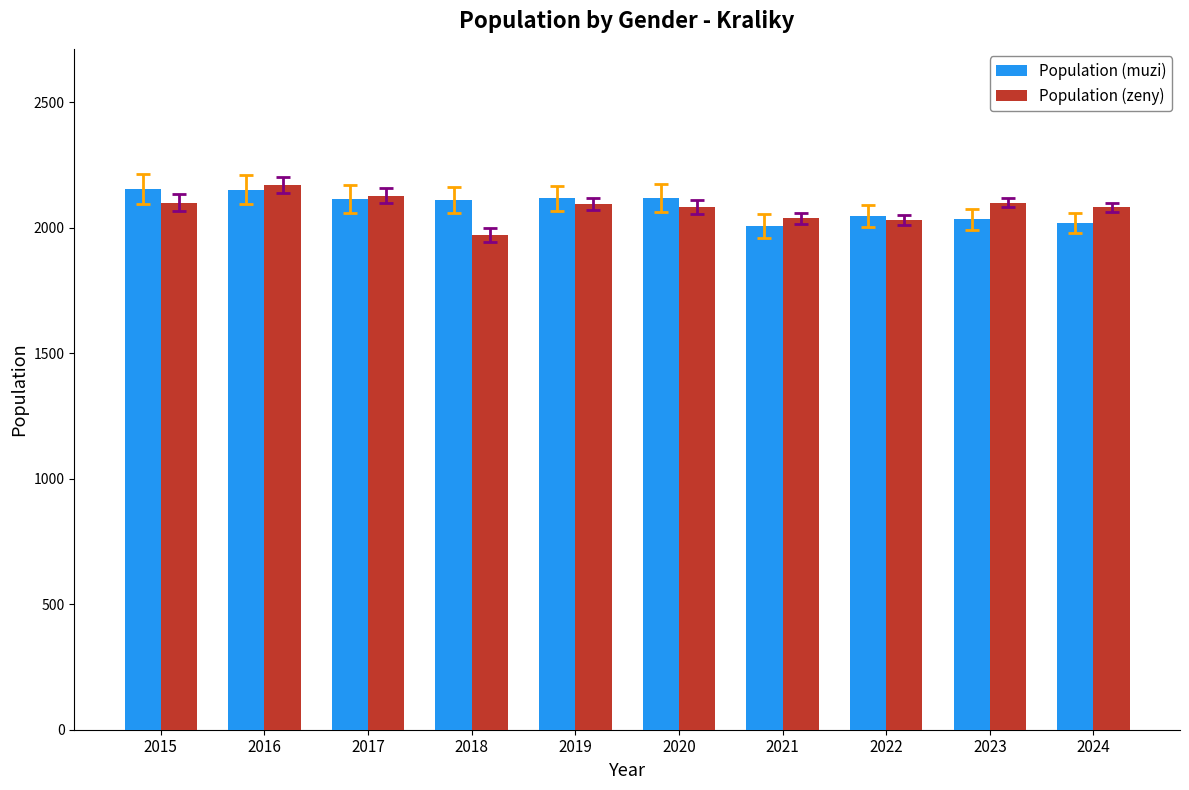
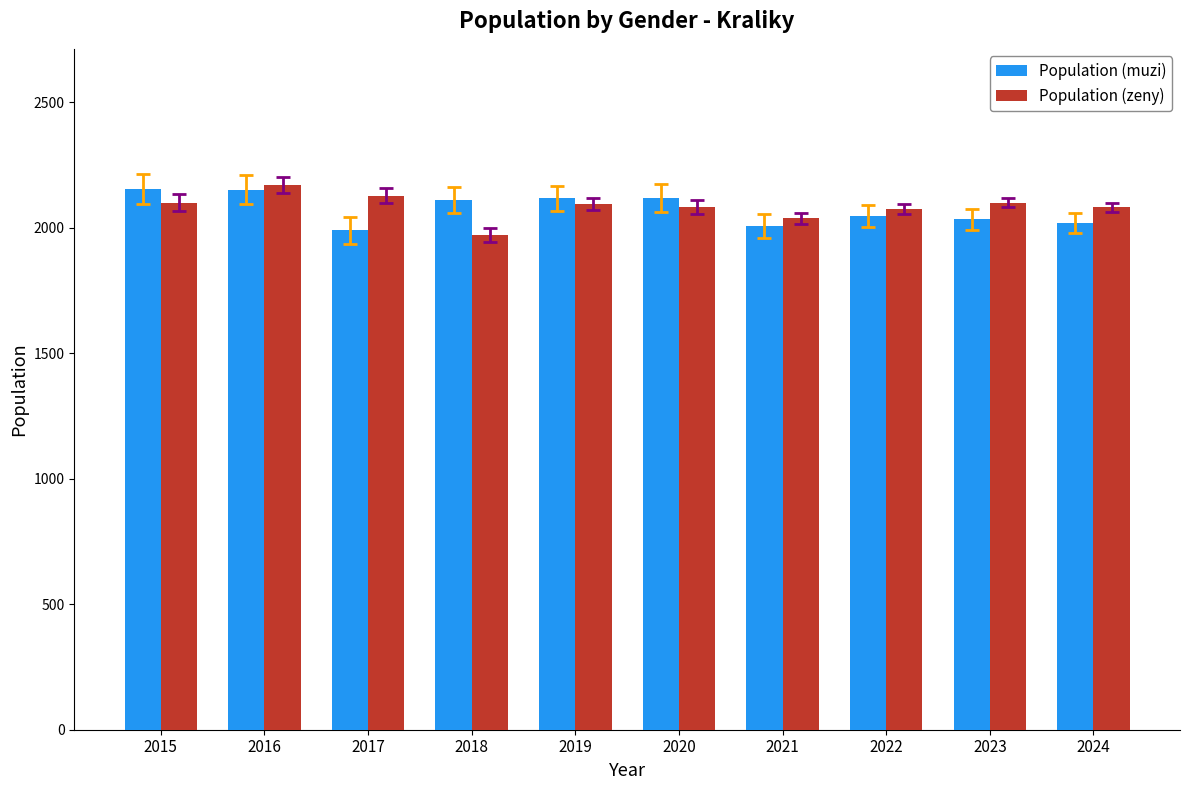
Population (muzi), 2017: 2120 -> 1990
Population (zeny), 2022: 2030 -> 2080
